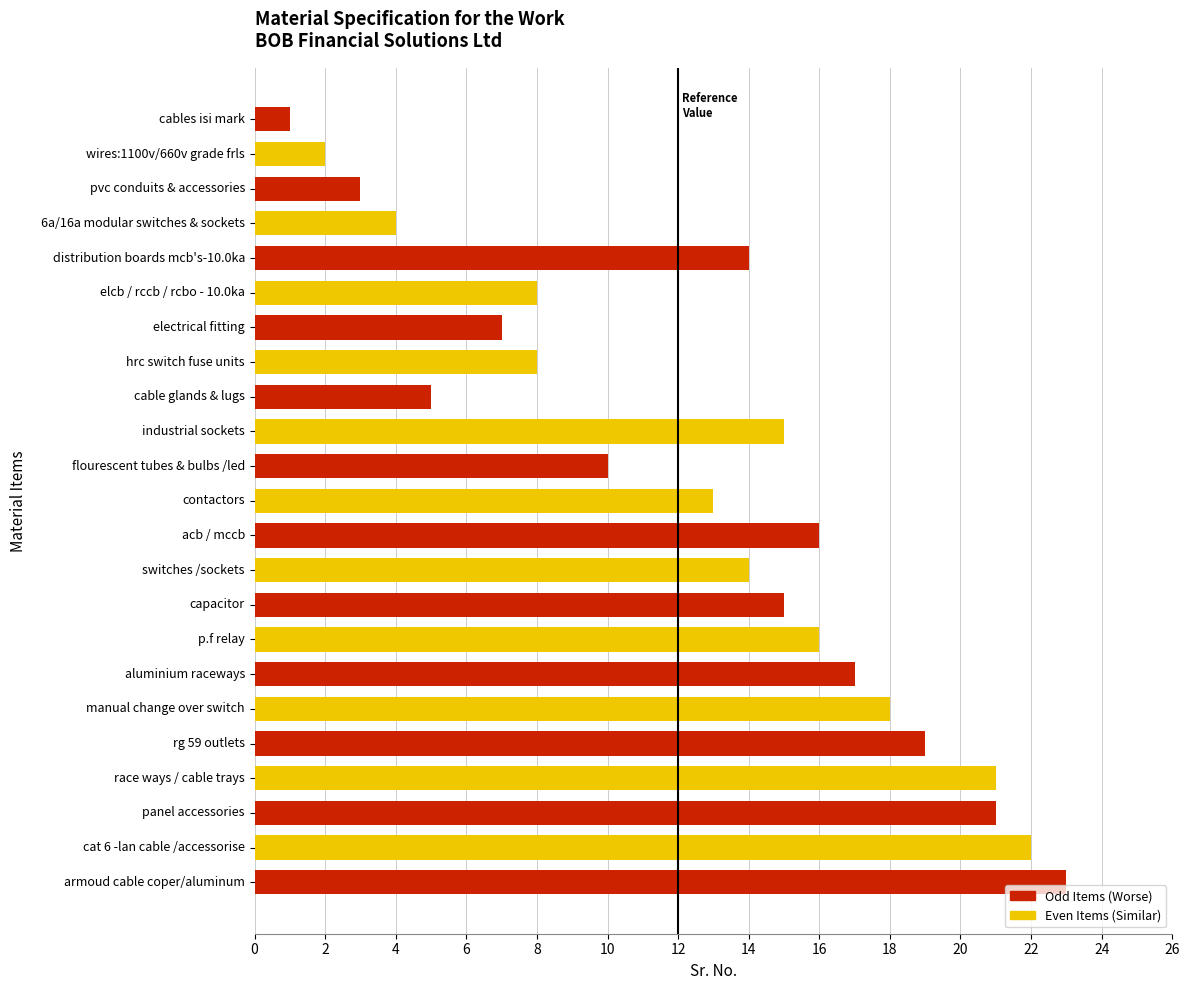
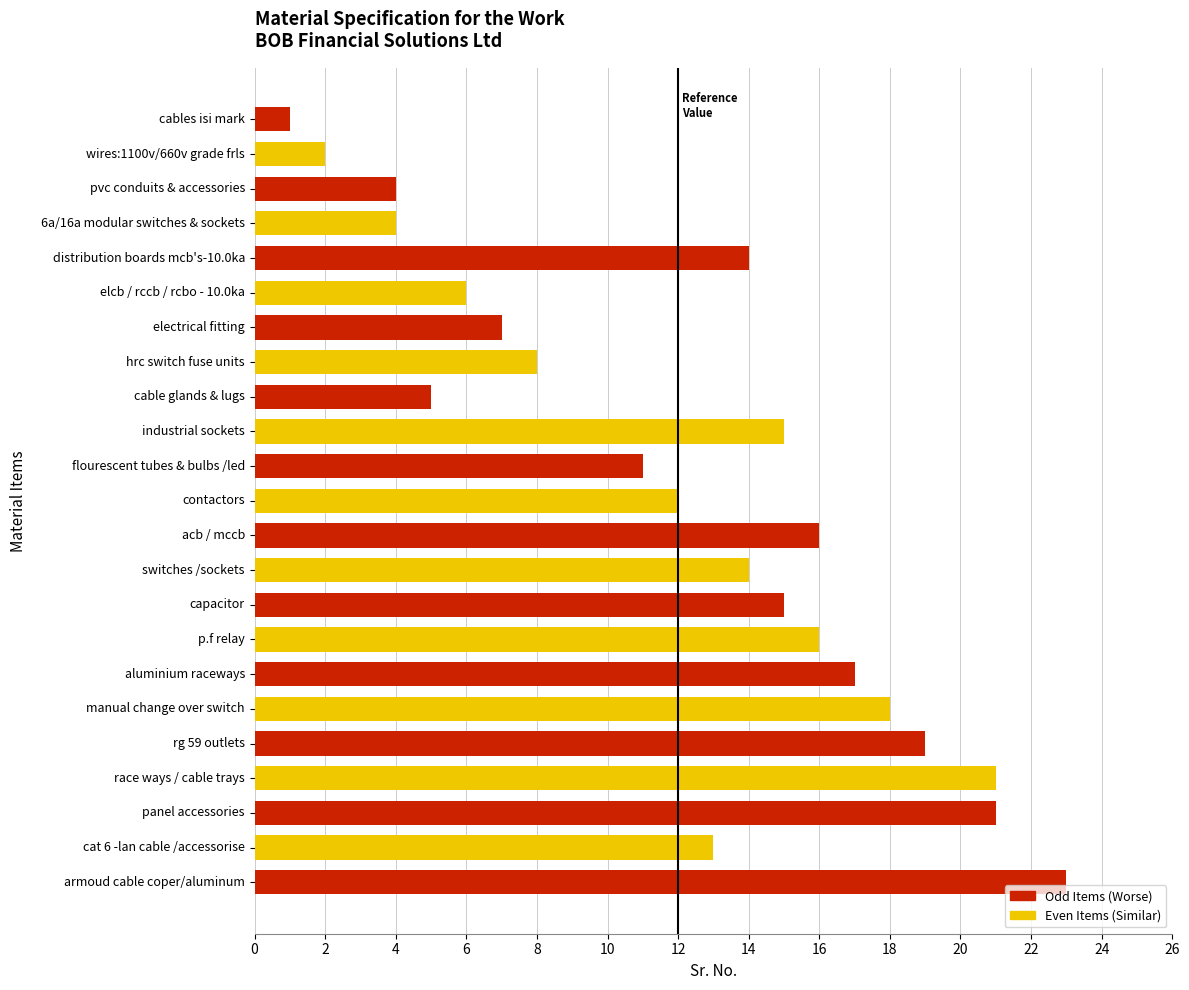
pvc conduits & accessories: 3 -> 4
elcb / rccb / rcbo - 10.0ka: 8 -> 6
flourescent tubes & bulbs /led: 10 -> 11
contactors: 13 -> 12
cat 6 -lan cable /accessorise: 22 -> 13
